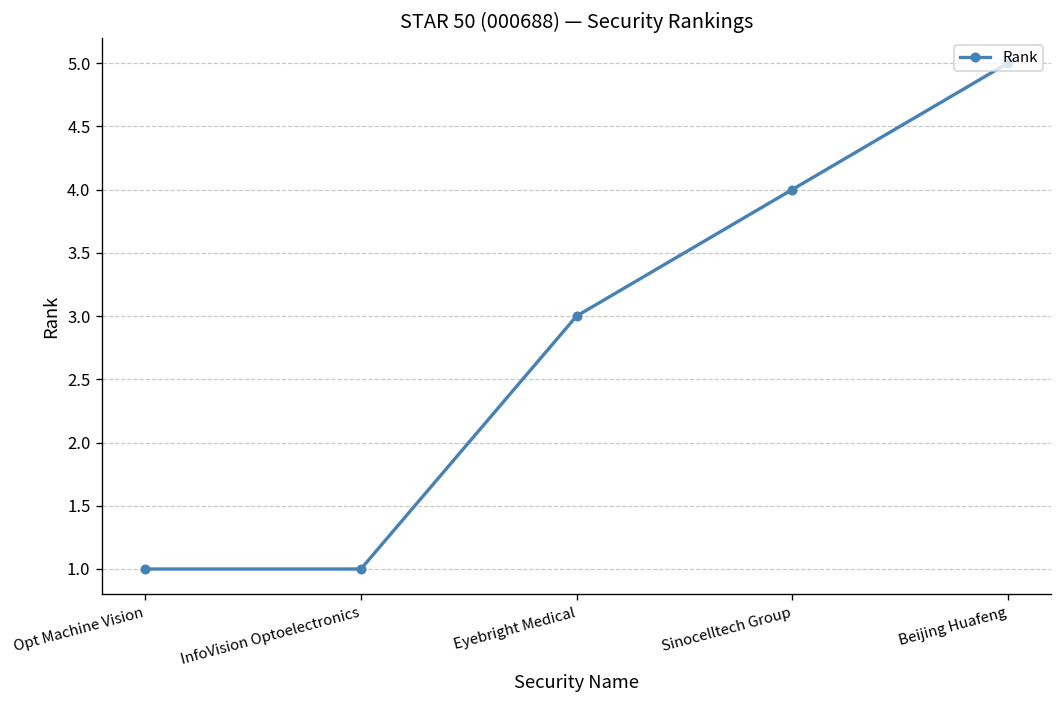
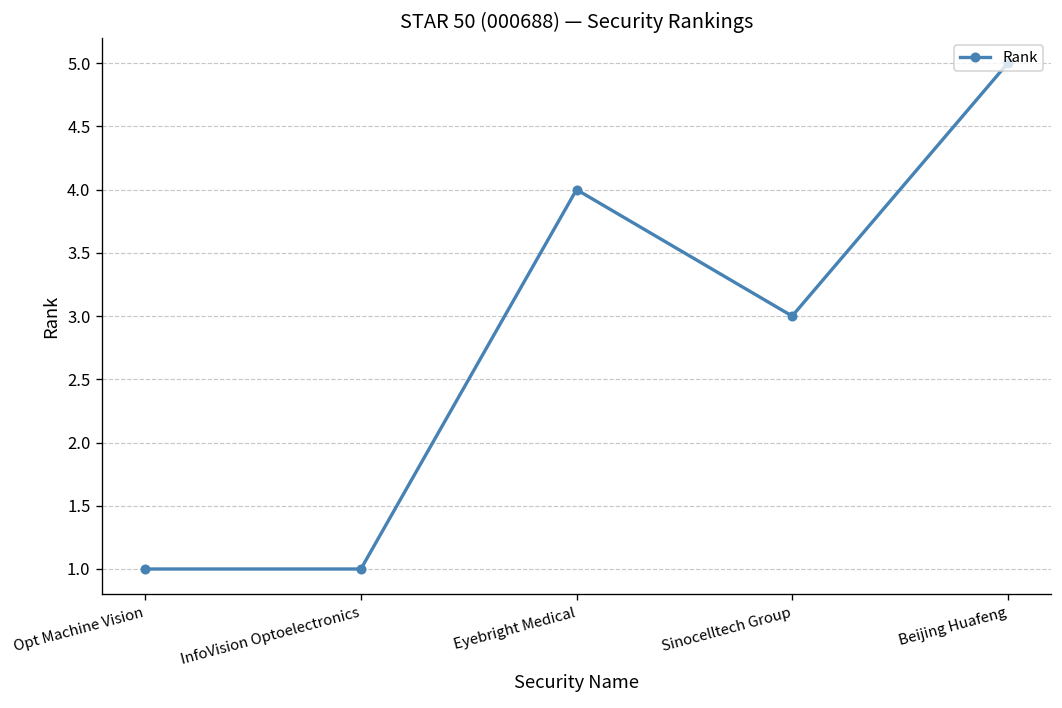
Eyebright Medical: 3 -> 4
Sinocelltech Group: 4 -> 3
